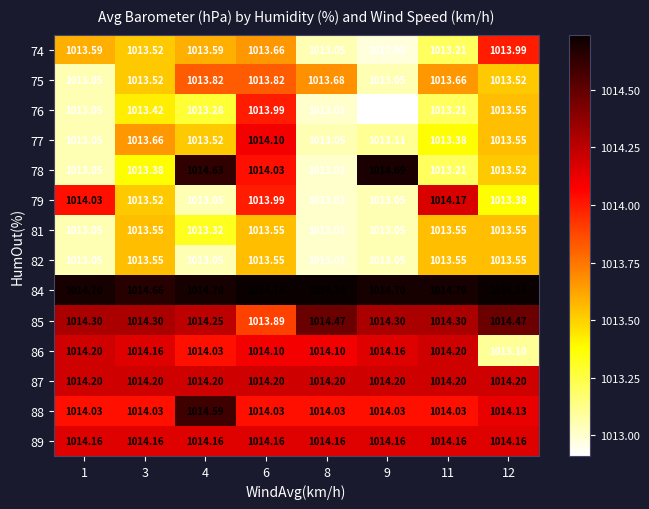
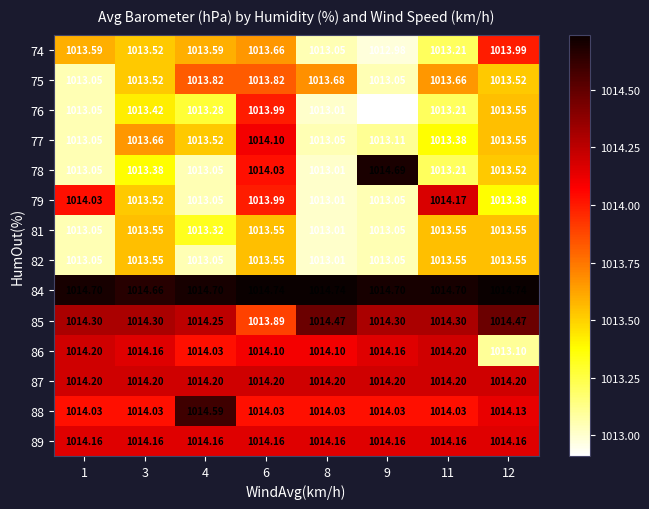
78, 4: 1014.63 -> 1013.05
